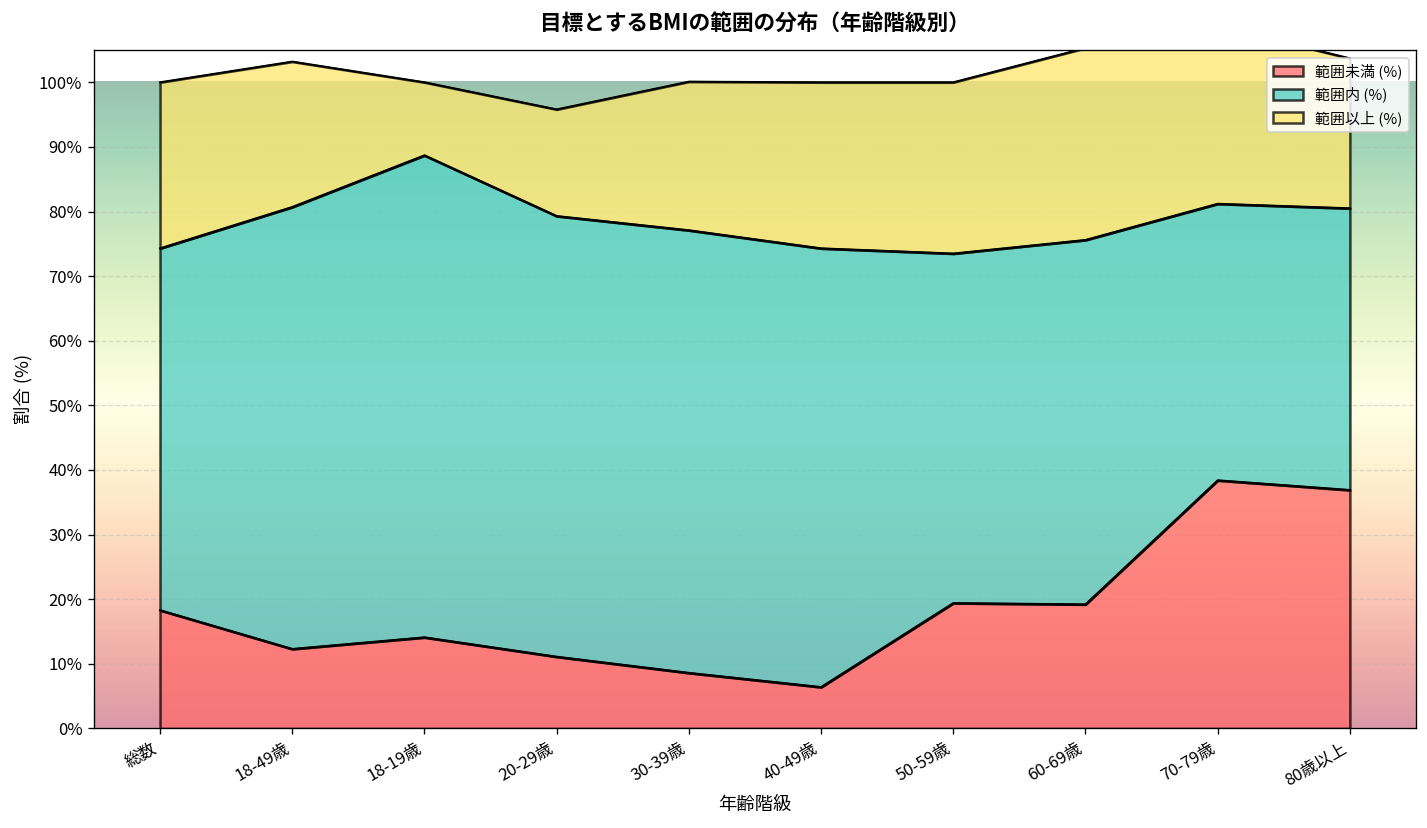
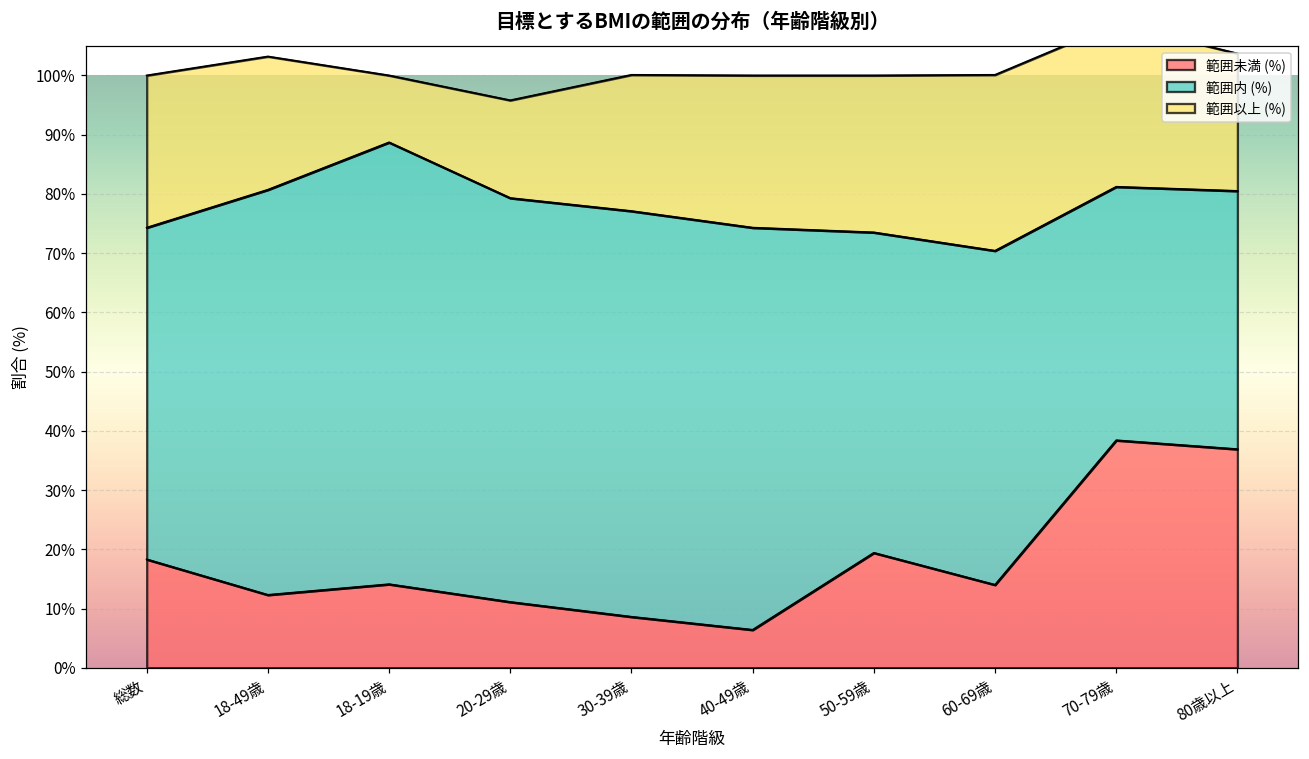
範囲未満 (%), 60-69歳: 19% -> 14%
